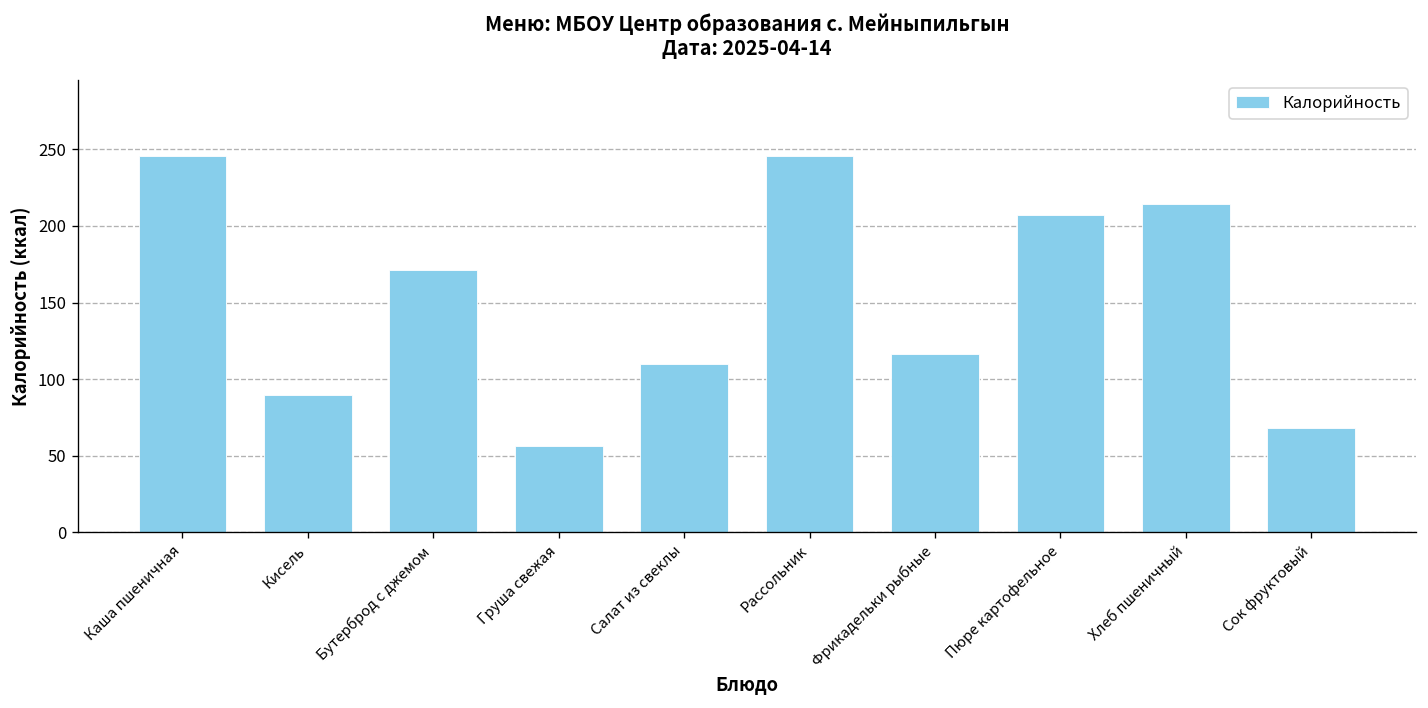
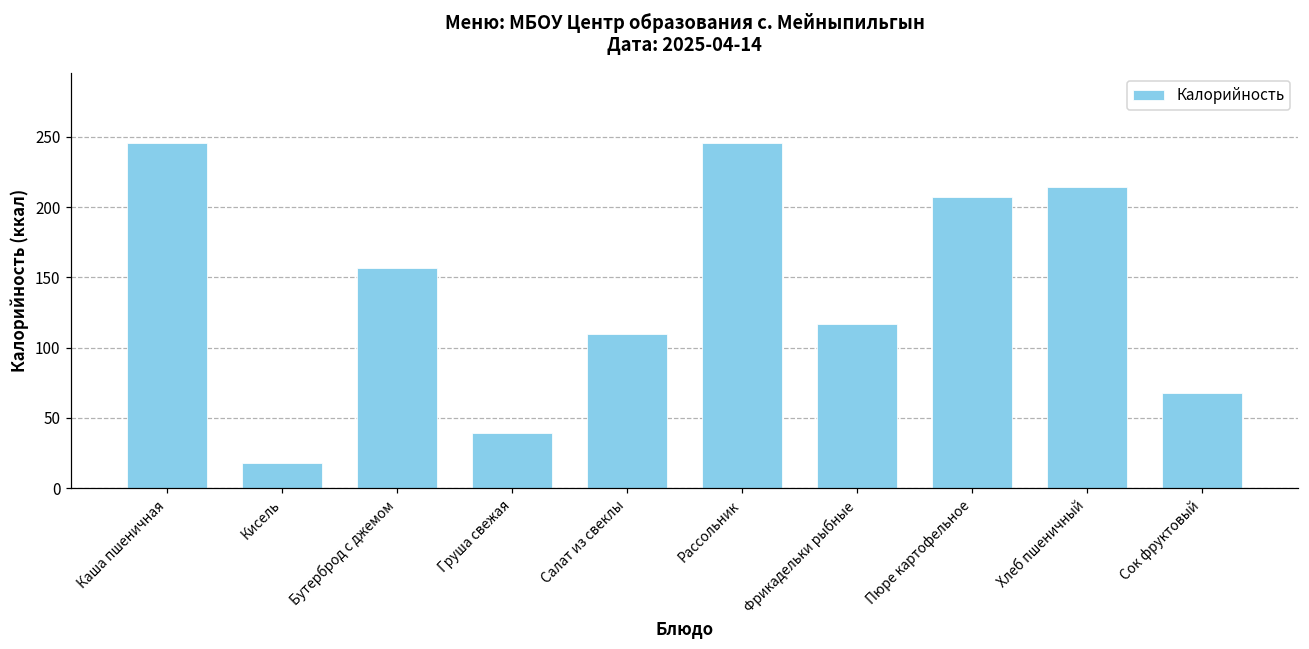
Кисель: 90 -> 18
Бутерброд с джемом: 172 -> 157
Груша свежая: 56 -> 39
